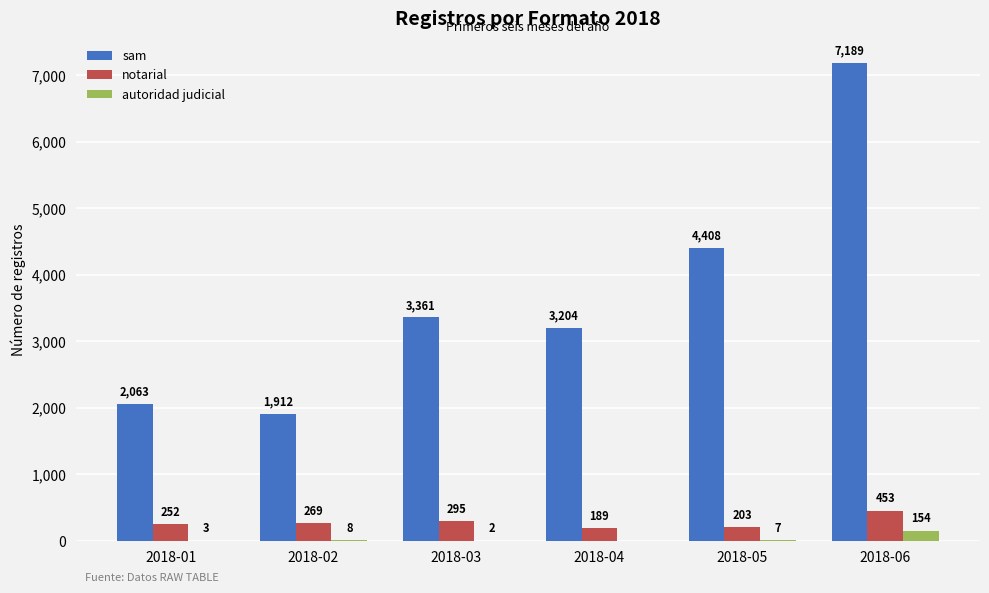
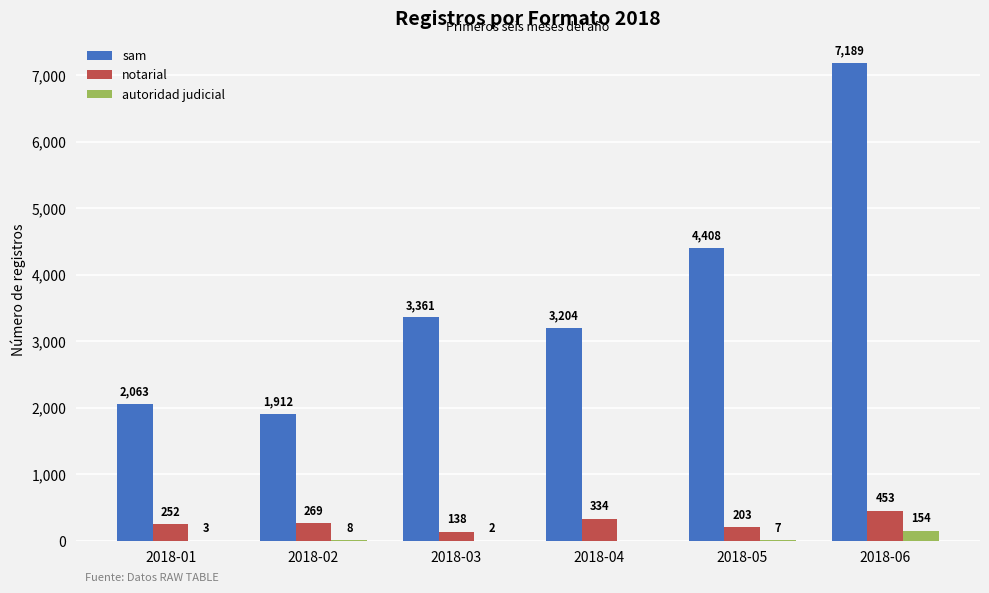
notarial, 2018-03: 295 -> 138
notarial, 2018-04: 189 -> 334
